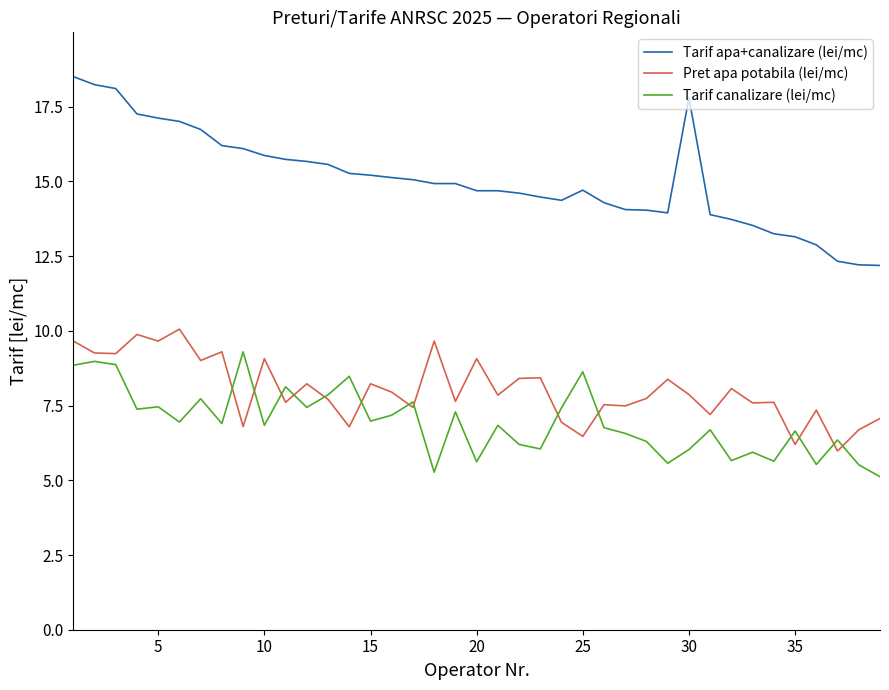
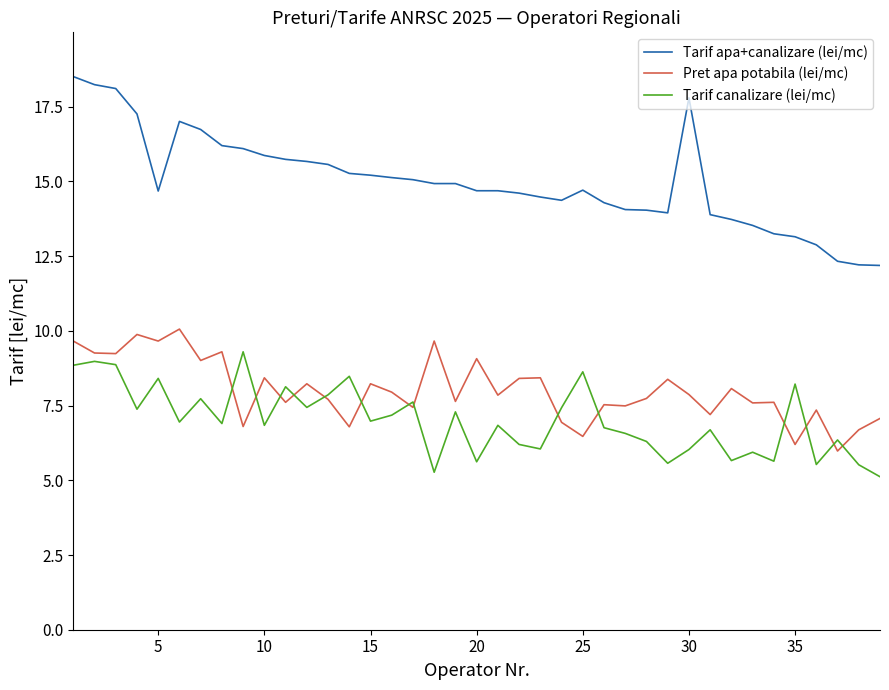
Tarif apa+canalizare (lei/mc), 5: 17.1 -> 14.7
Tarif canalizare (lei/mc), 5: 7.5 -> 8.4
Pret apa potabila (lei/mc), 10: 9.1 -> 8.4
Tarif canalizare (lei/mc), 35: 6.7 -> 8.2
